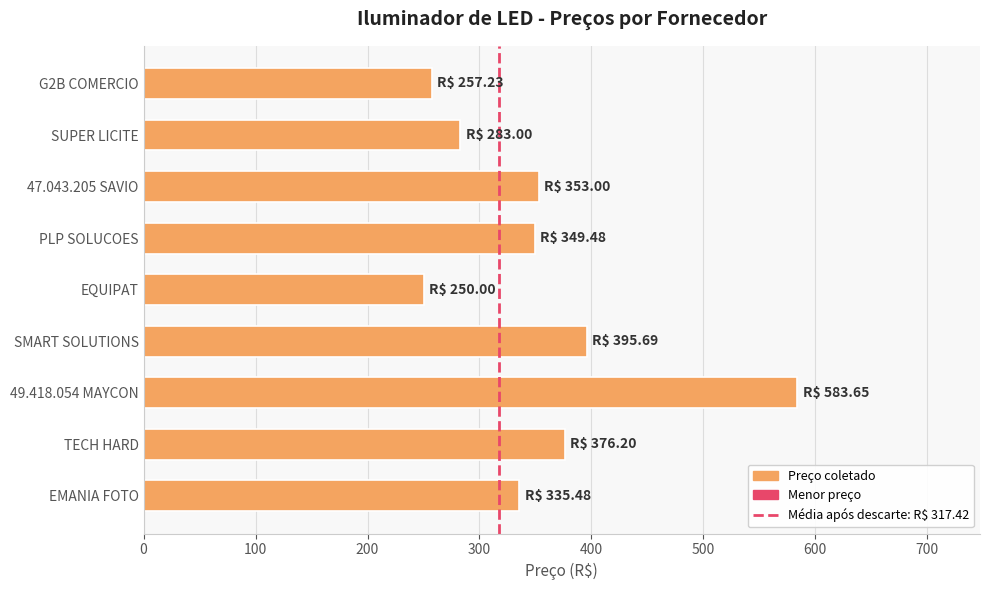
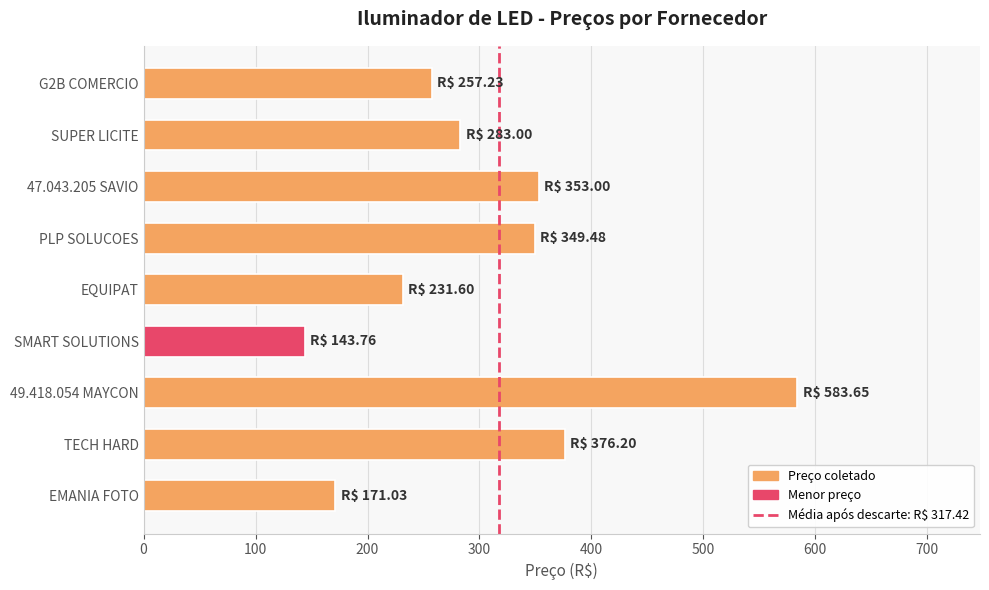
EQUIPAT: 250.00 -> 231.60
SMART SOLUTIONS: 395.69 -> 143.76
EMANIA FOTO: 335.48 -> 171.03
